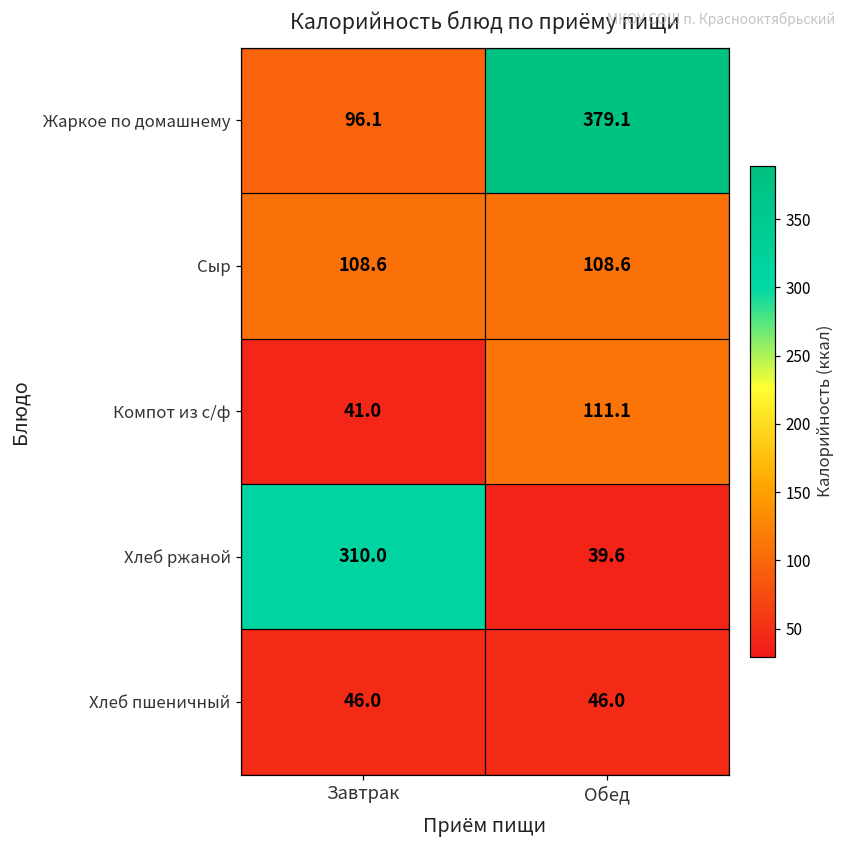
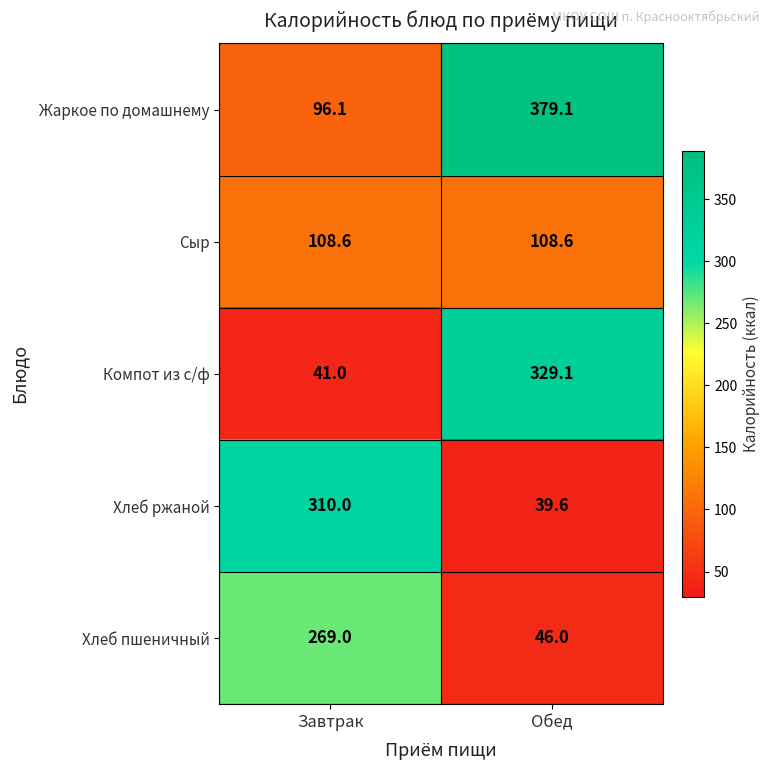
Компот из с/ф, Обед: 111.1 -> 329.1
Хлеб пшеничный, Завтрак: 46.0 -> 269.0
